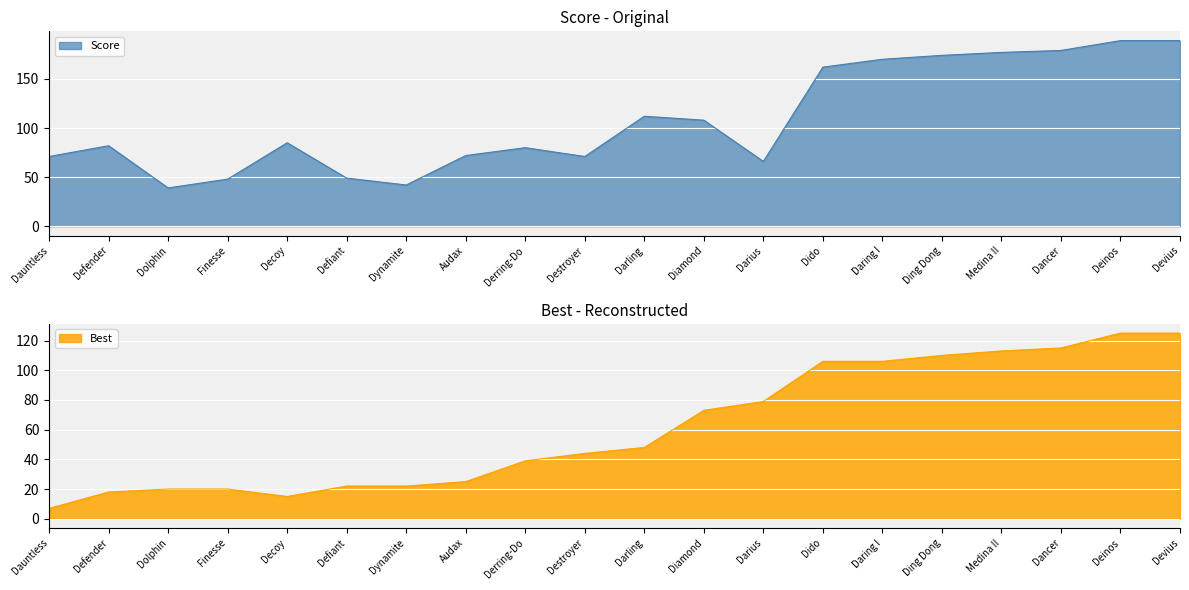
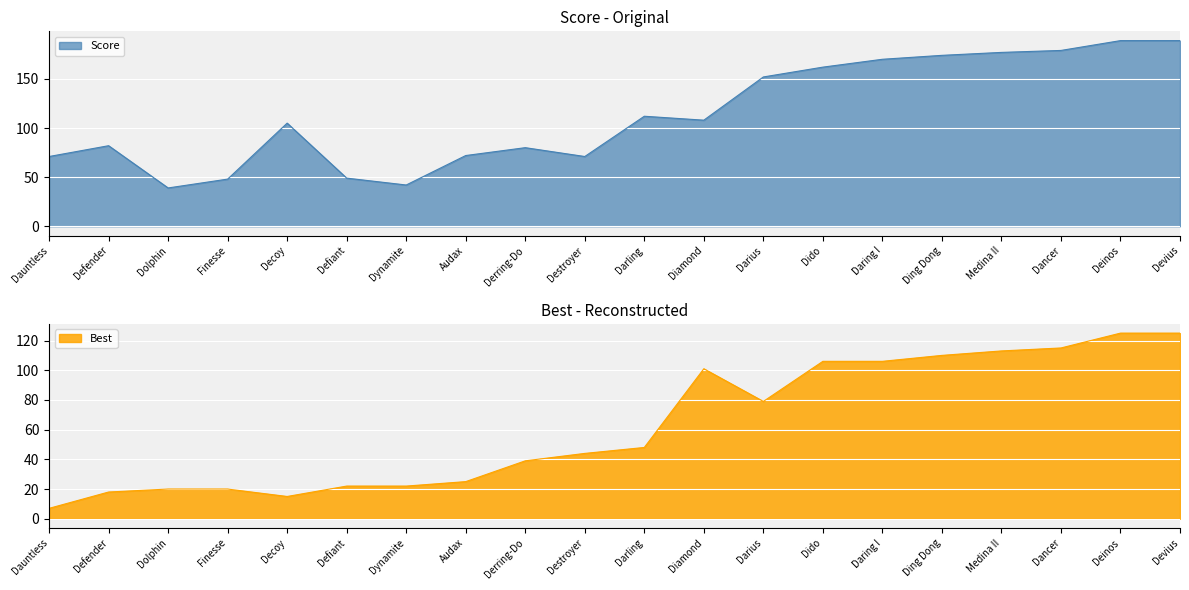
Score - Original, Decoy: 90 -> 110
Score - Original, Darius: 70 -> 150
Best - Reconstructed, Diamond: 73 -> 101
